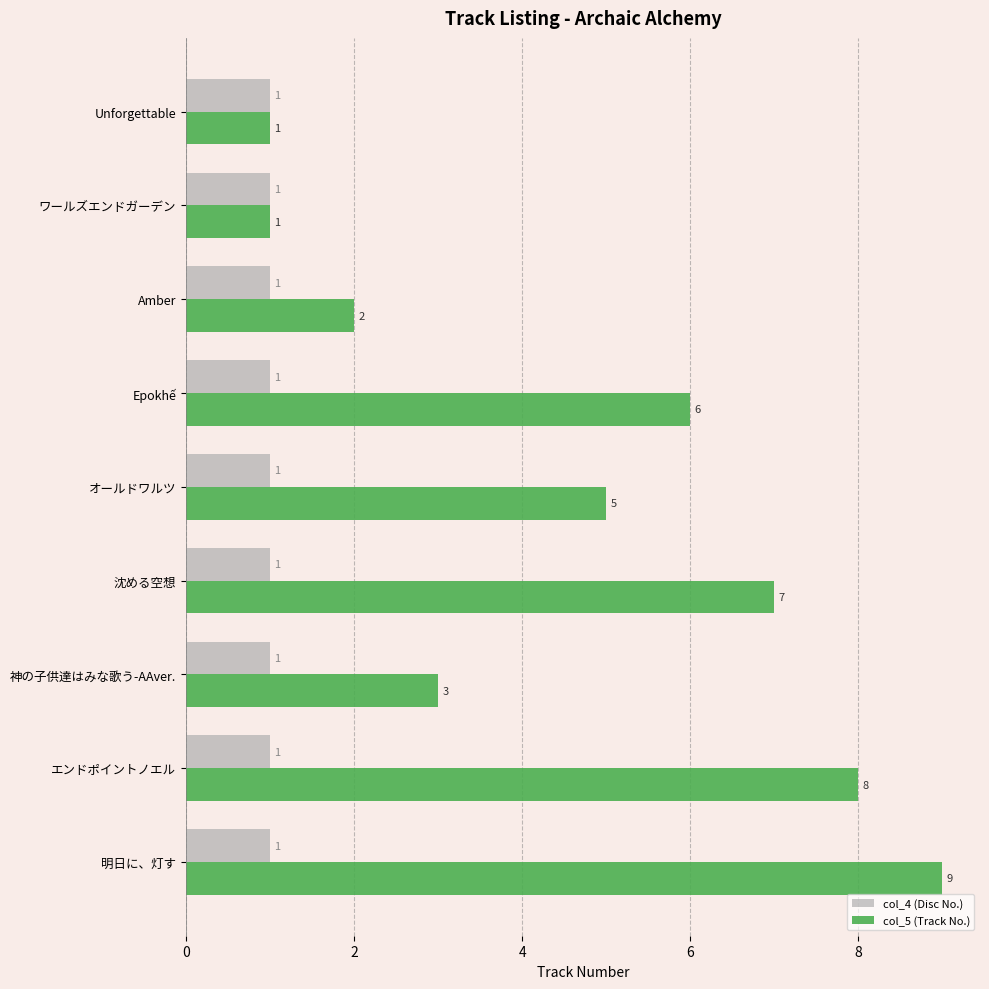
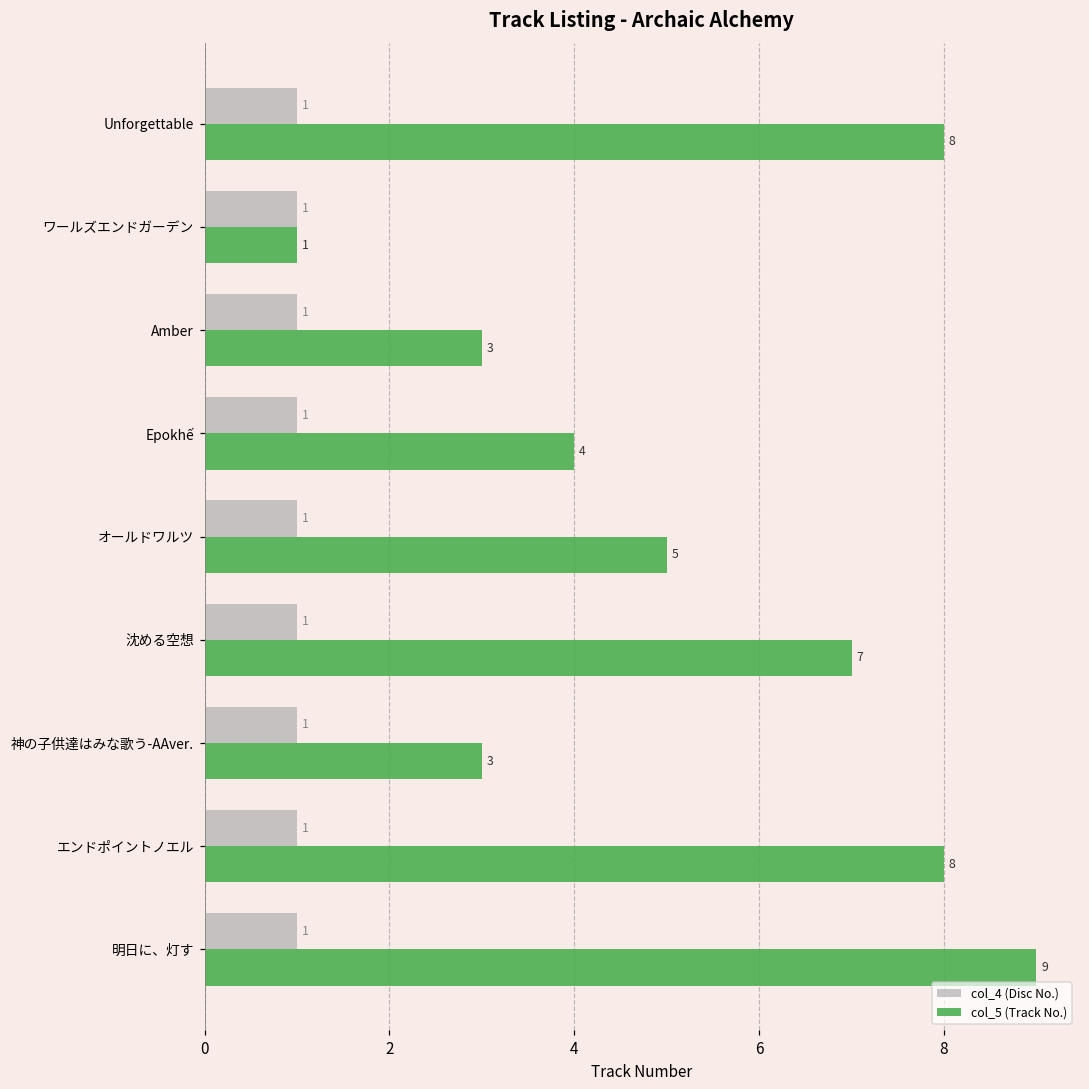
col_5 (Track No.), Unforgettable: 1 -> 8
col_5 (Track No.), Amber: 2 -> 3
col_5 (Track No.), Epokhế: 6 -> 4
